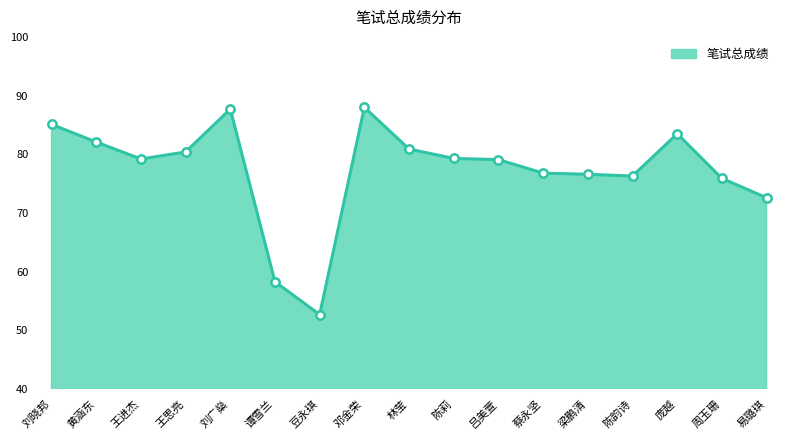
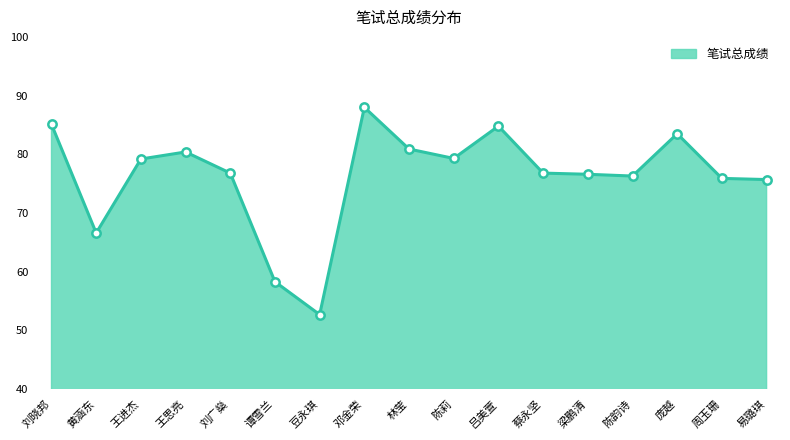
黄涵东: 82 -> 67
刘广燊: 88 -> 77
吕美萱: 79 -> 85
易璐琪: 73 -> 76
